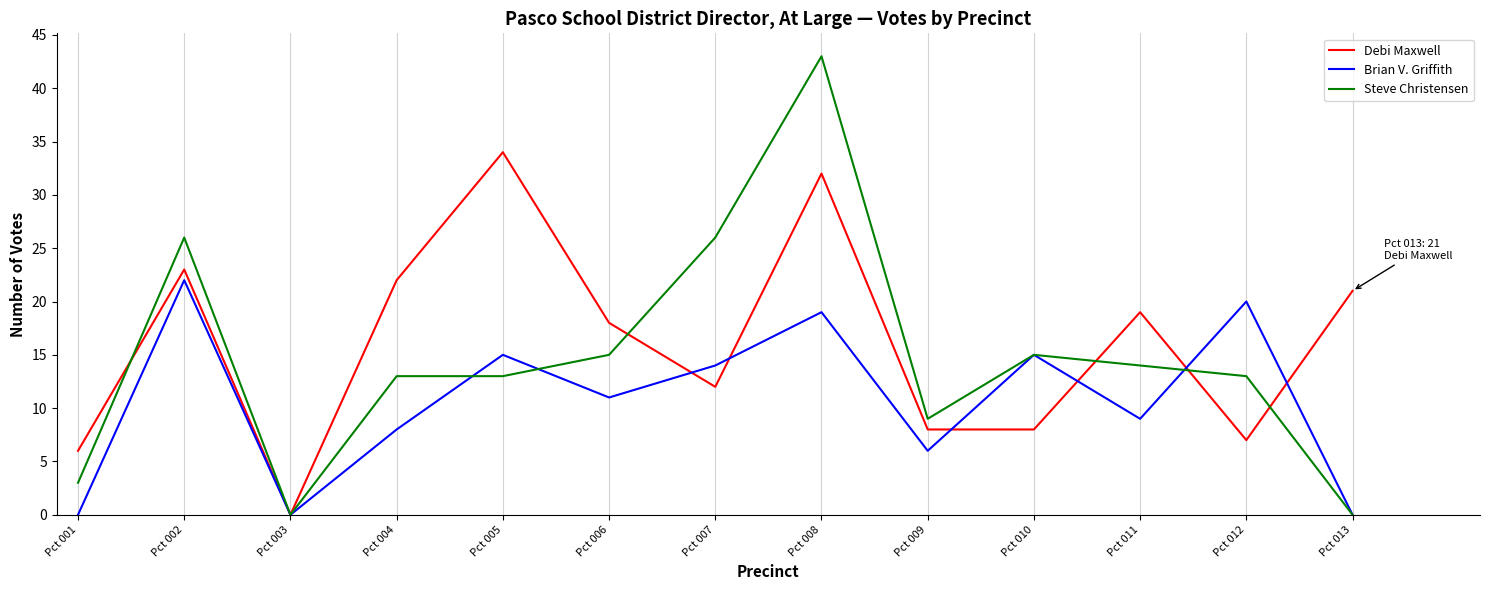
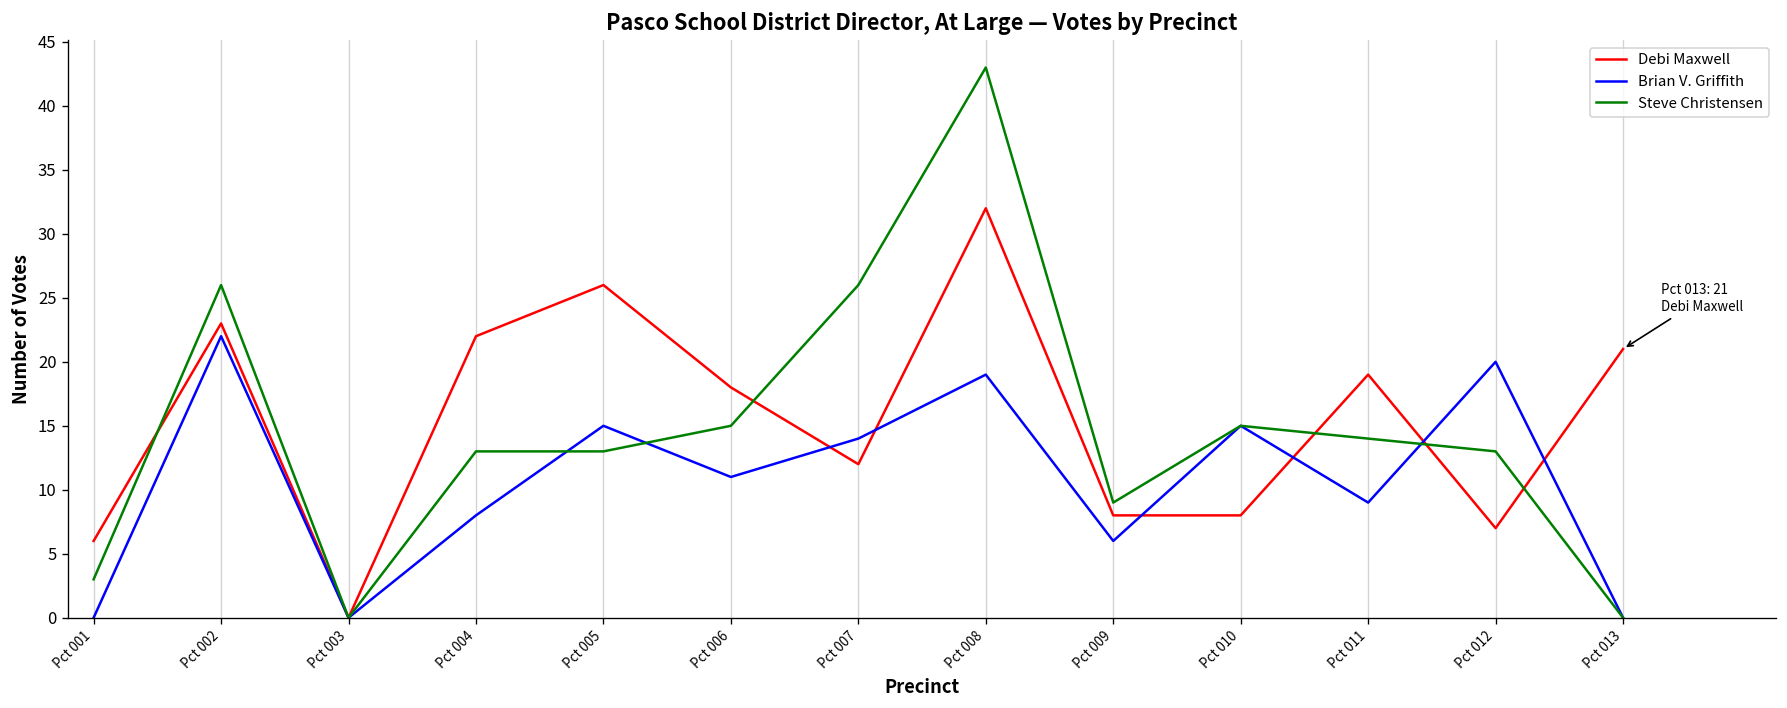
Debi Maxwell, Pct 005: 34 -> 26
